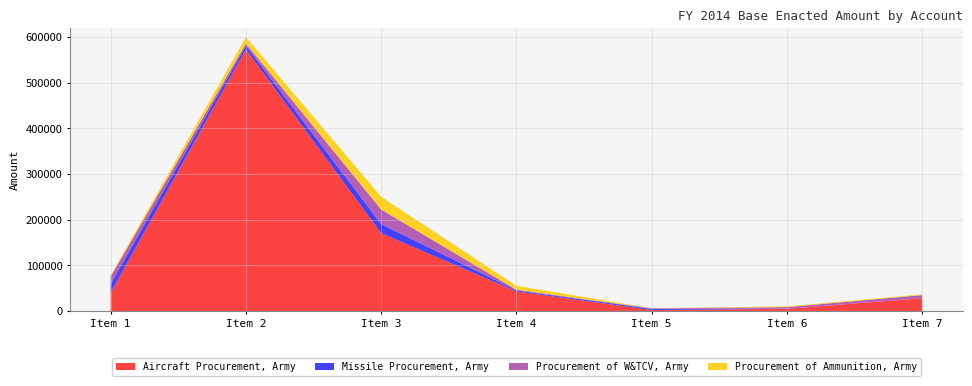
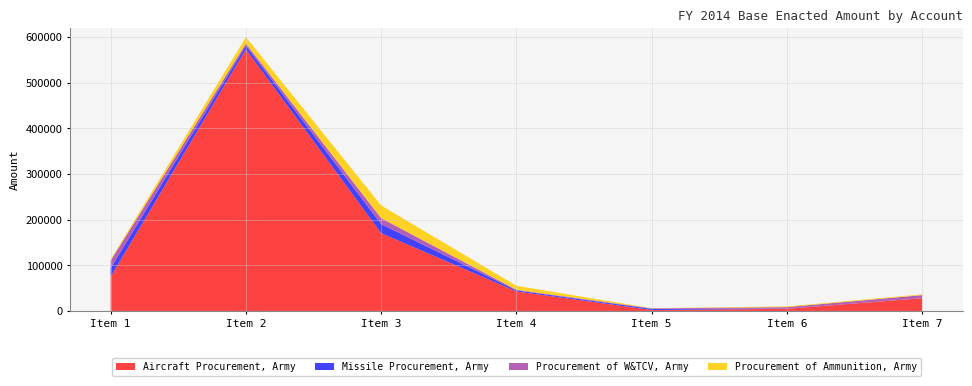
Aircraft Procurement, Army, Item 1: 40000 -> 80000
Procurement of W&TCV, Army, Item 3: 30000 -> 10000
